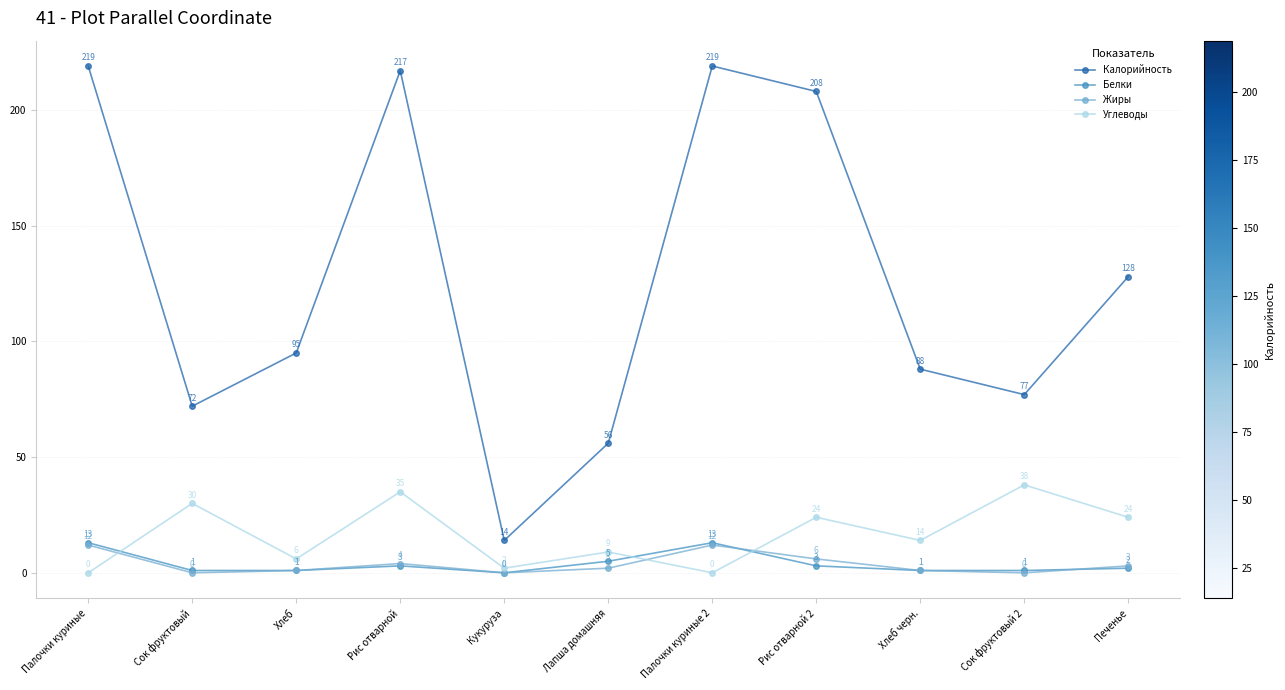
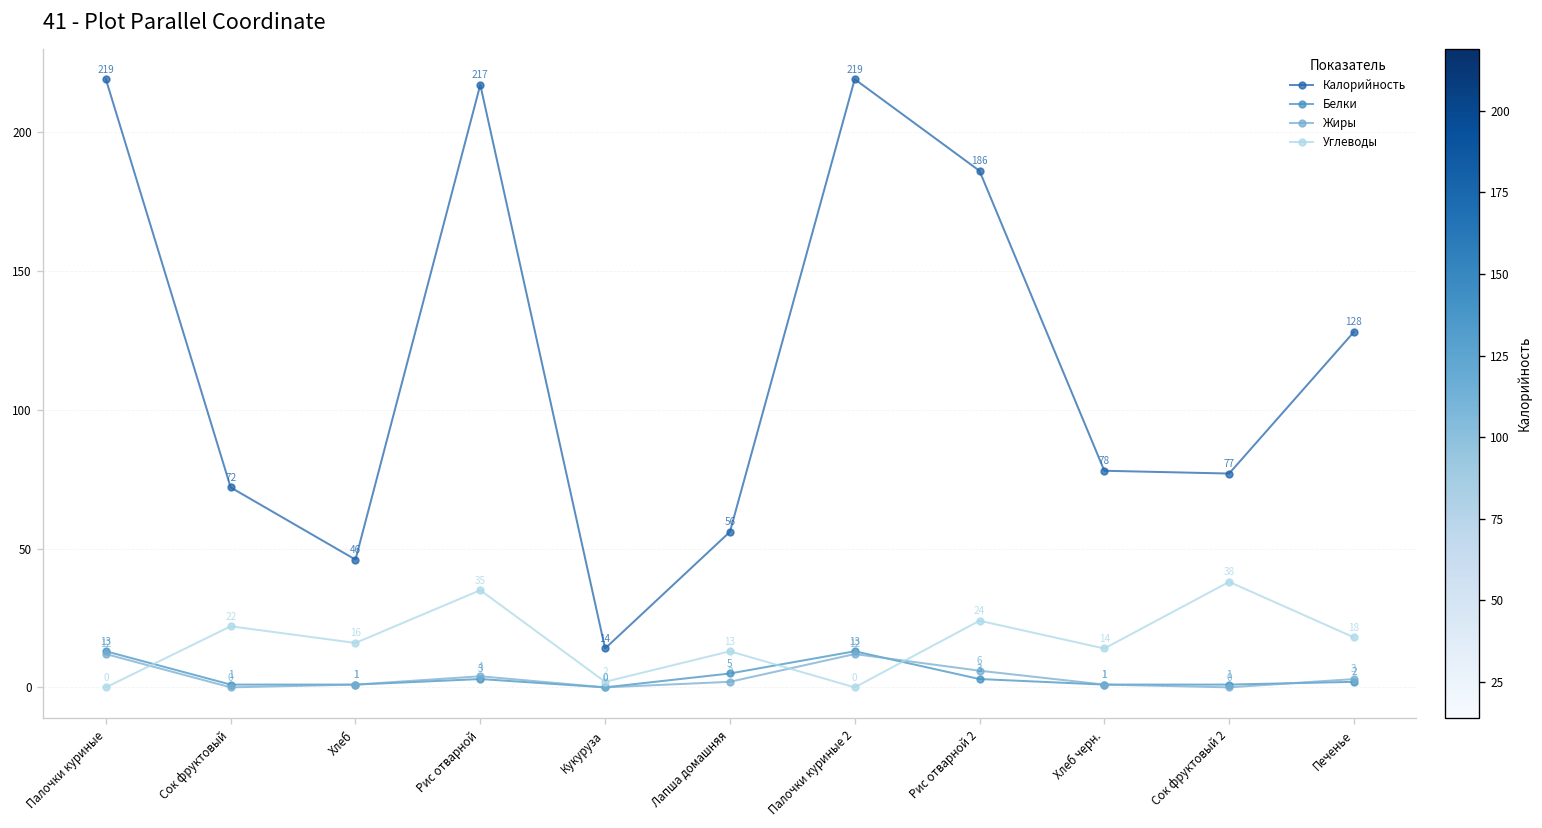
Углеводы, Сок фруктовый: 30 -> 22
Калорийность, Хлеб: 95 -> 46
Углеводы, Хлеб: 6 -> 16
Углеводы, Лапша домашняя: 9 -> 13
Калорийность, Рис отварной 2: 208 -> 186
Калорийность, Хлеб черн.: 88 -> 78
Углеводы, Печенье: 24 -> 18
